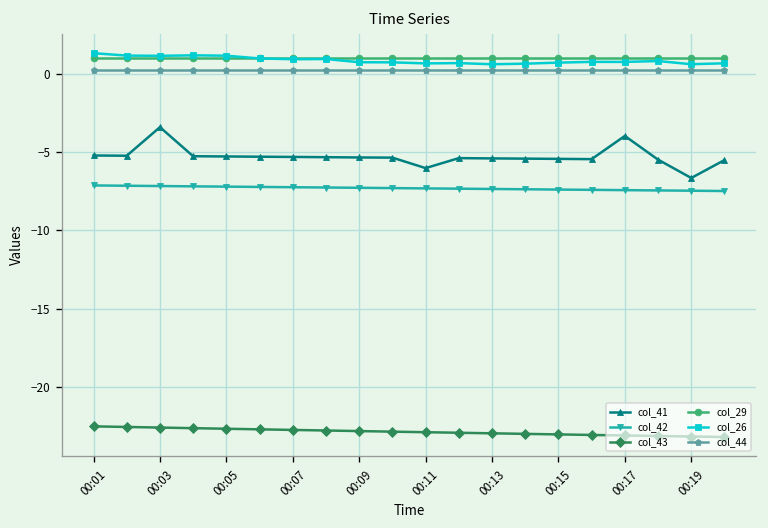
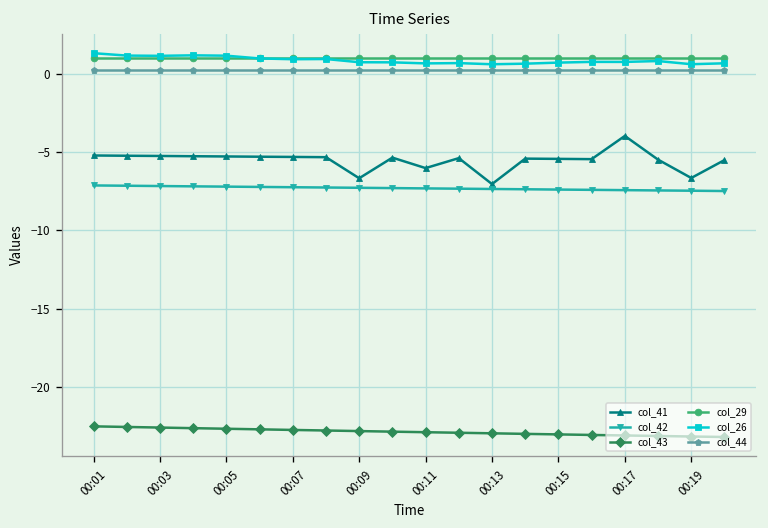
col_41, 00:03: -3.4 -> -5.2
col_41, 00:09: -5.3 -> -6.7
col_41, 00:13: -5.4 -> -7.0
